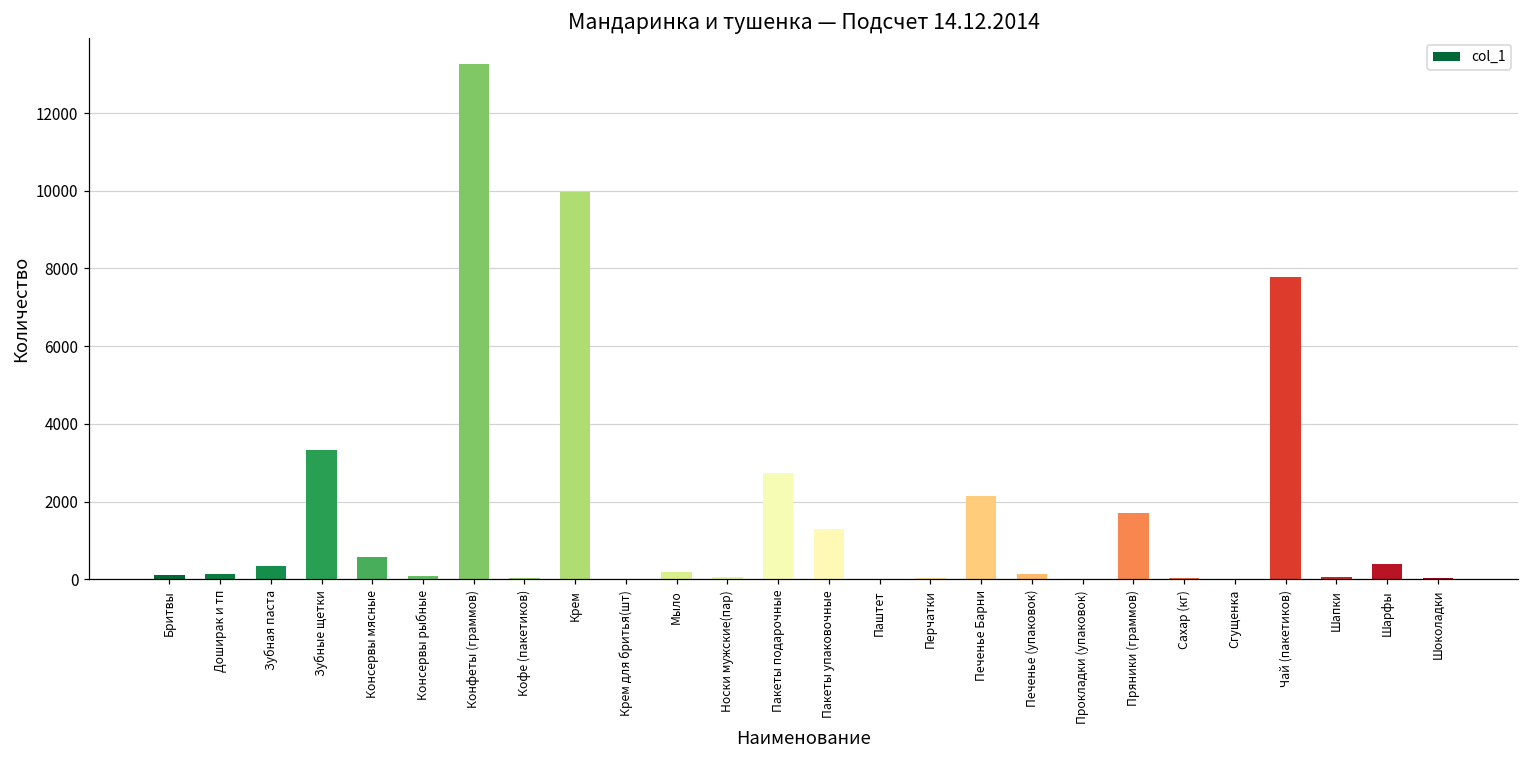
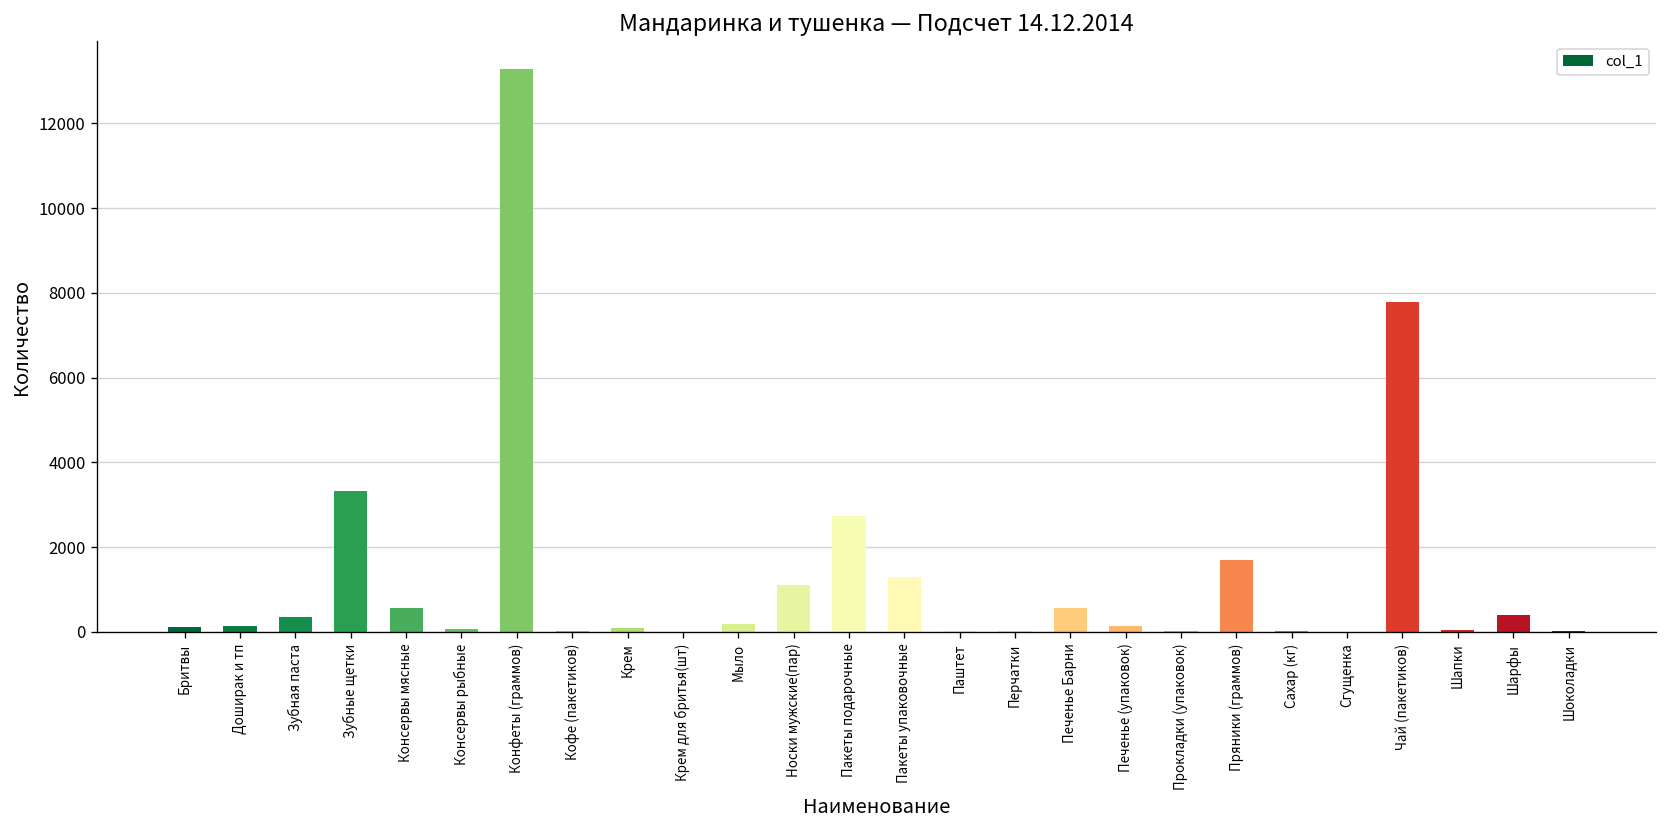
Крем: 10000 -> 100
Носки мужские(пар): 100 -> 1100
Печенье Барни: 2100 -> 600
